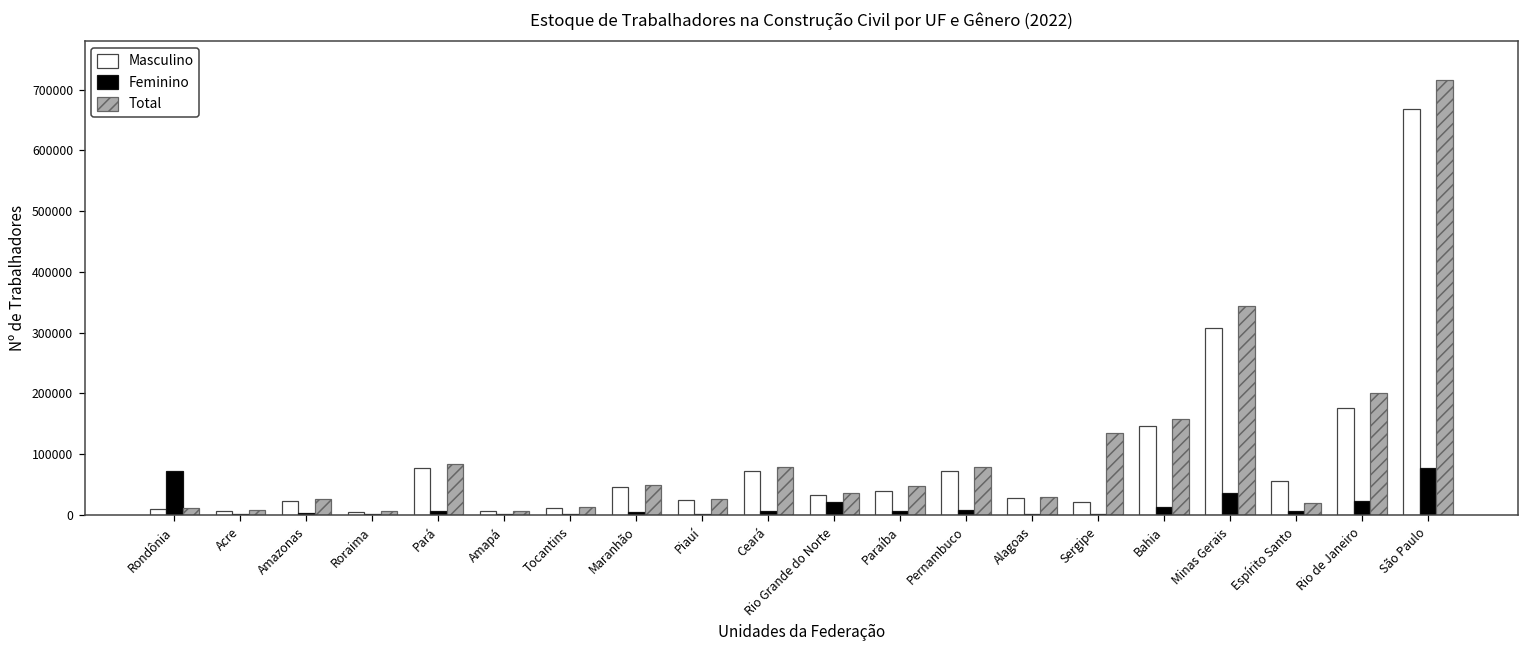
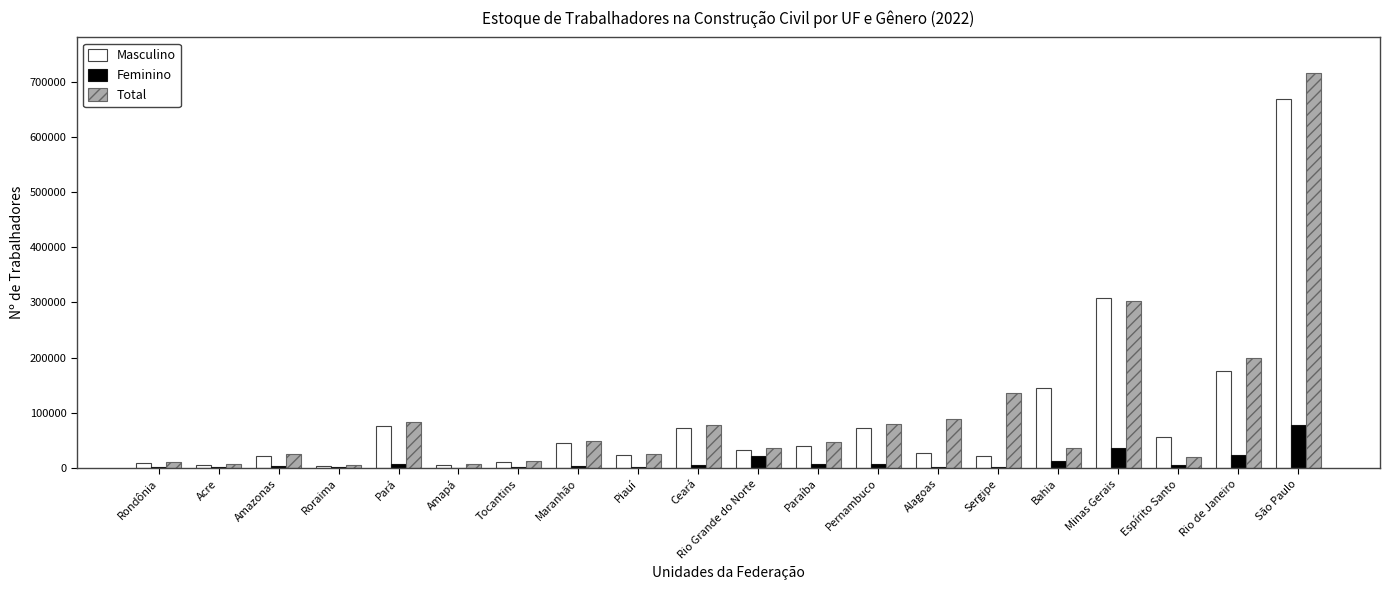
Feminino, Rondônia: 70000 -> 0
Total, Alagoas: 30000 -> 90000
Total, Bahia: 160000 -> 40000
Total, Minas Gerais: 340000 -> 300000
